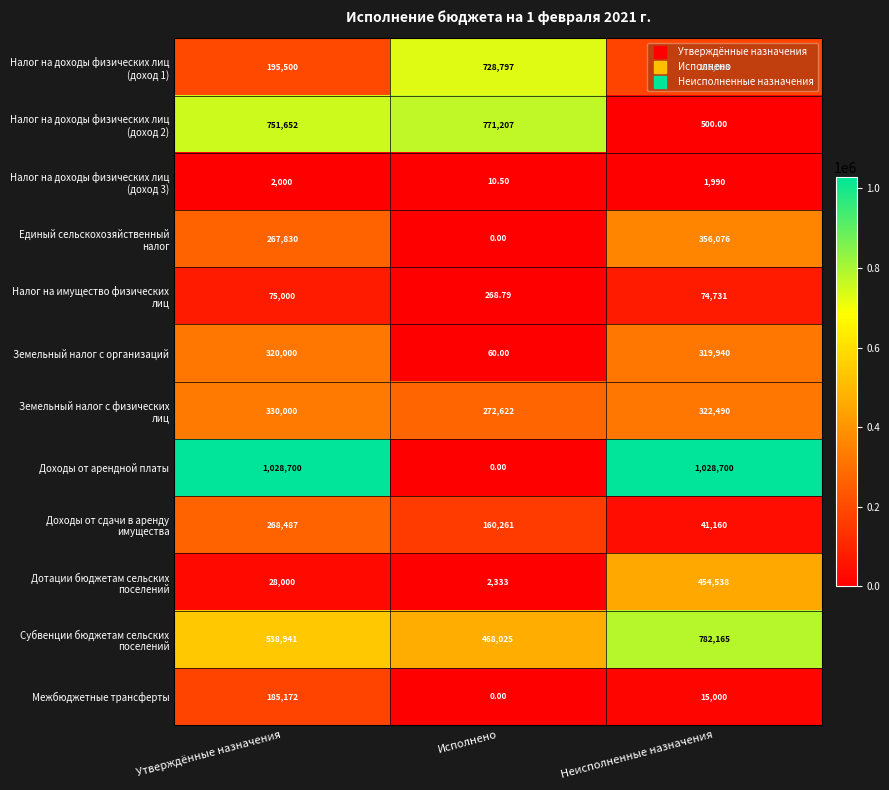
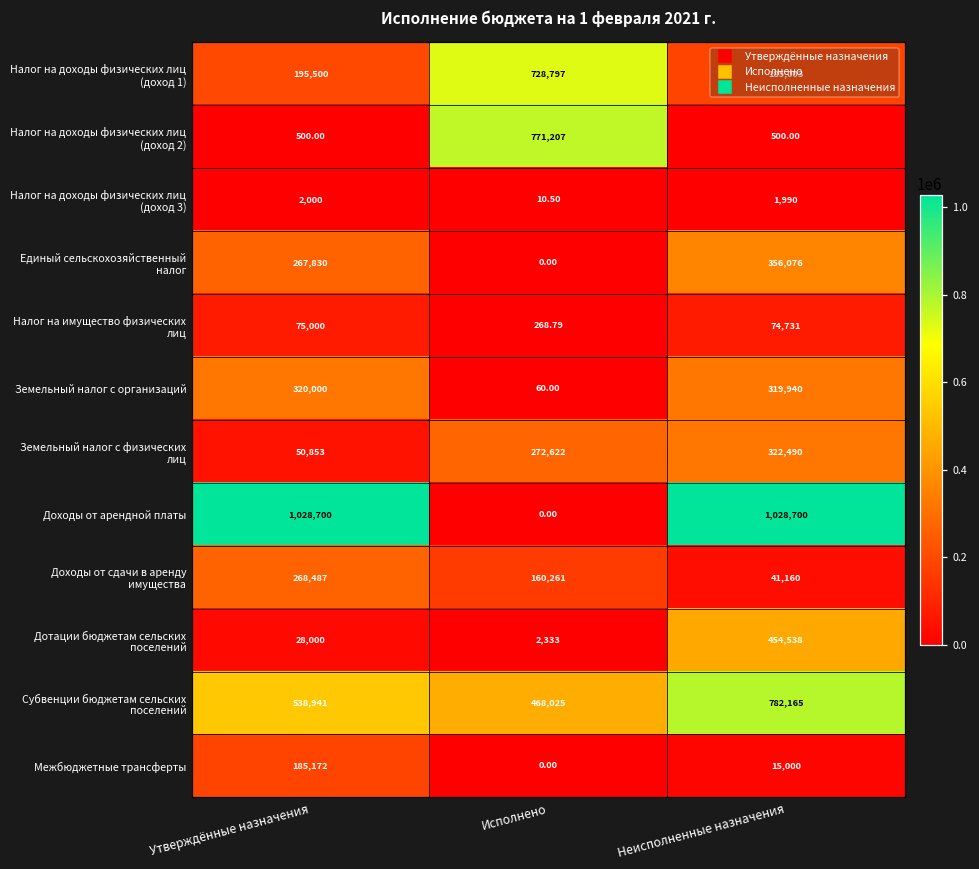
Налог на доходы физических лиц (доход 2), Утверждённые назначения: 751,652 -> 500.00
Земельный налог с физических лиц, Утверждённые назначения: 330,000 -> 50,853
